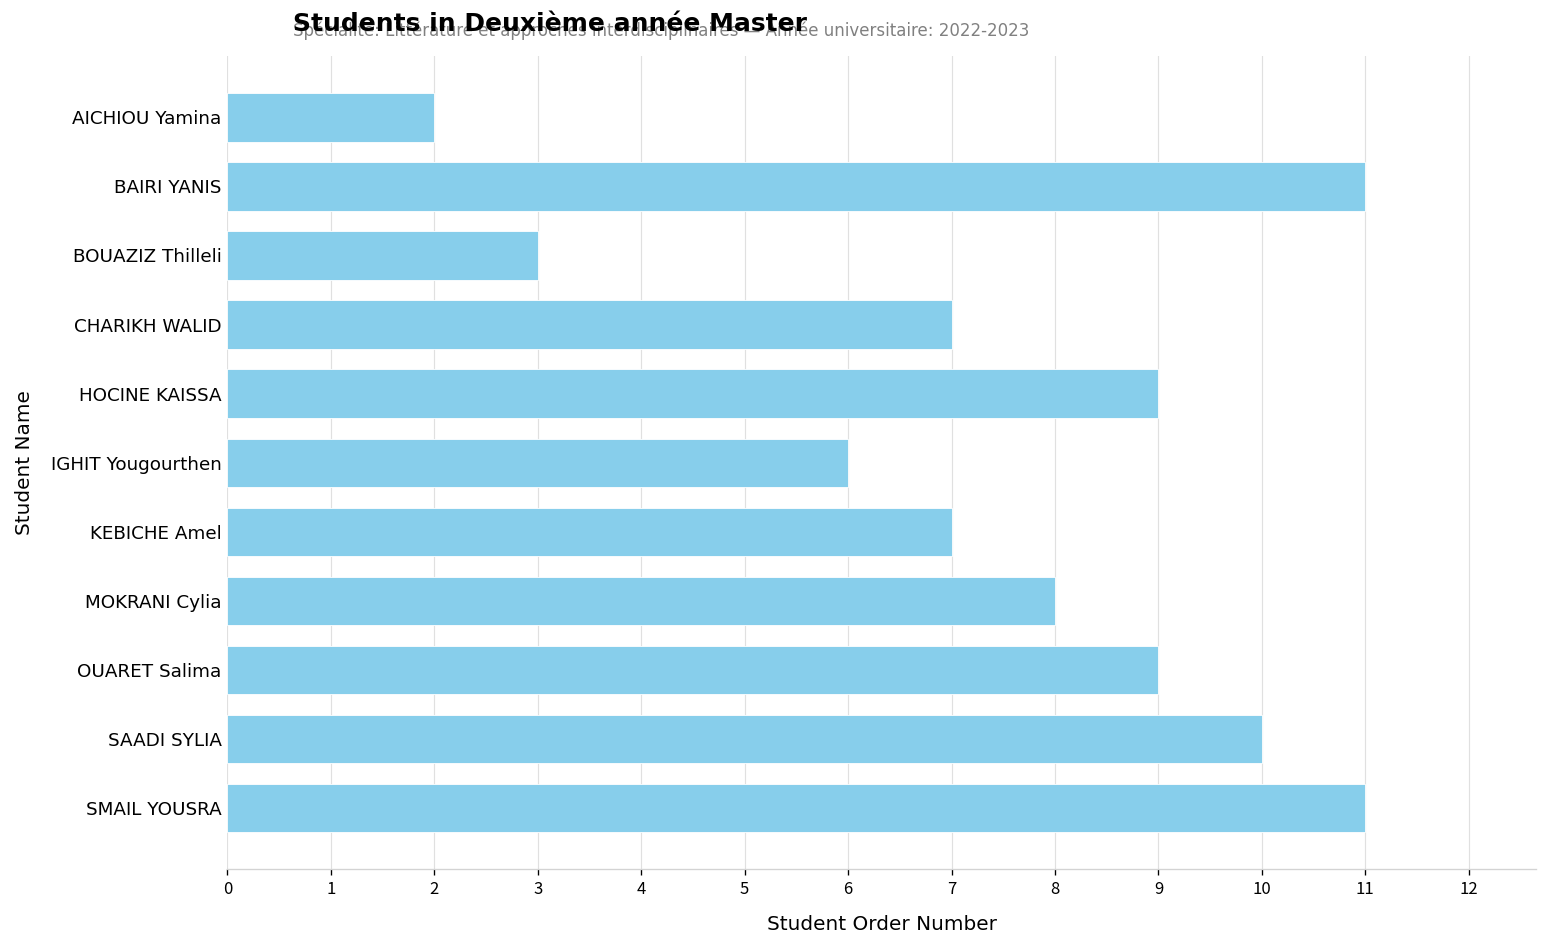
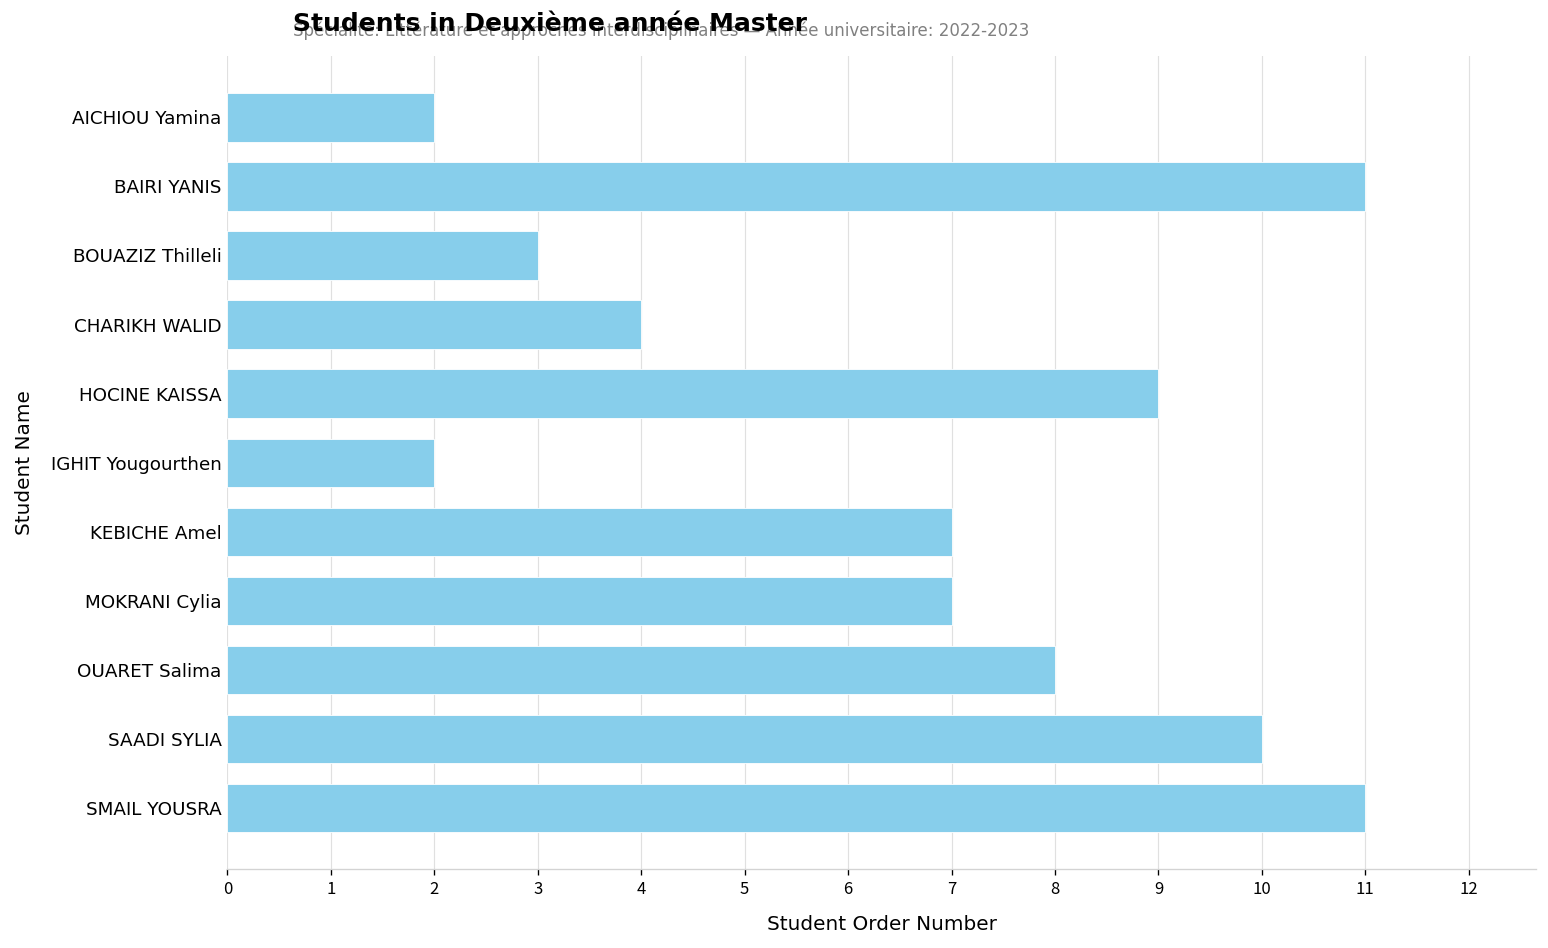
CHARIKH WALID: 7 -> 4
IGHIT Yougourthen: 6 -> 2
MOKRANI Cylia: 8 -> 7
OUARET Salima: 9 -> 8
